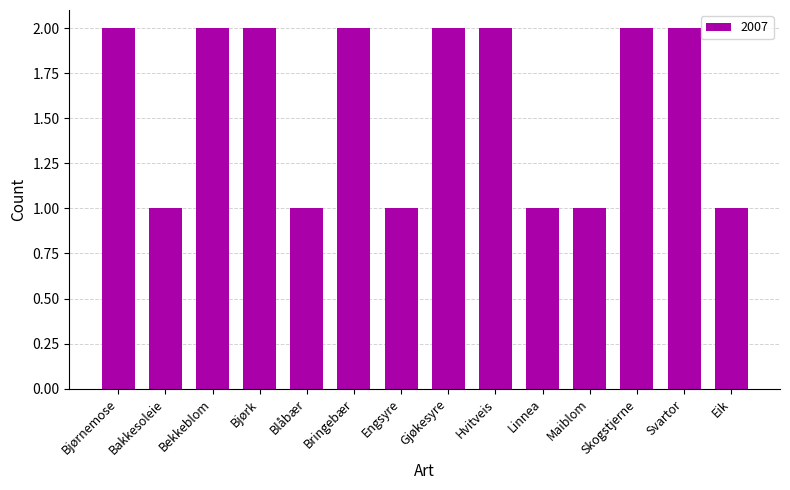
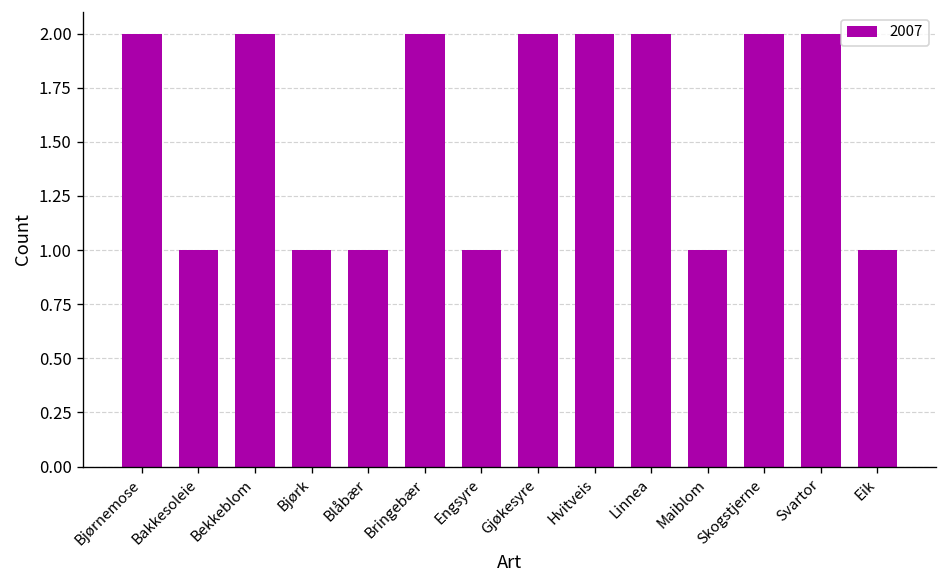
Bjørk: 2 -> 1
Linnea: 1 -> 2
